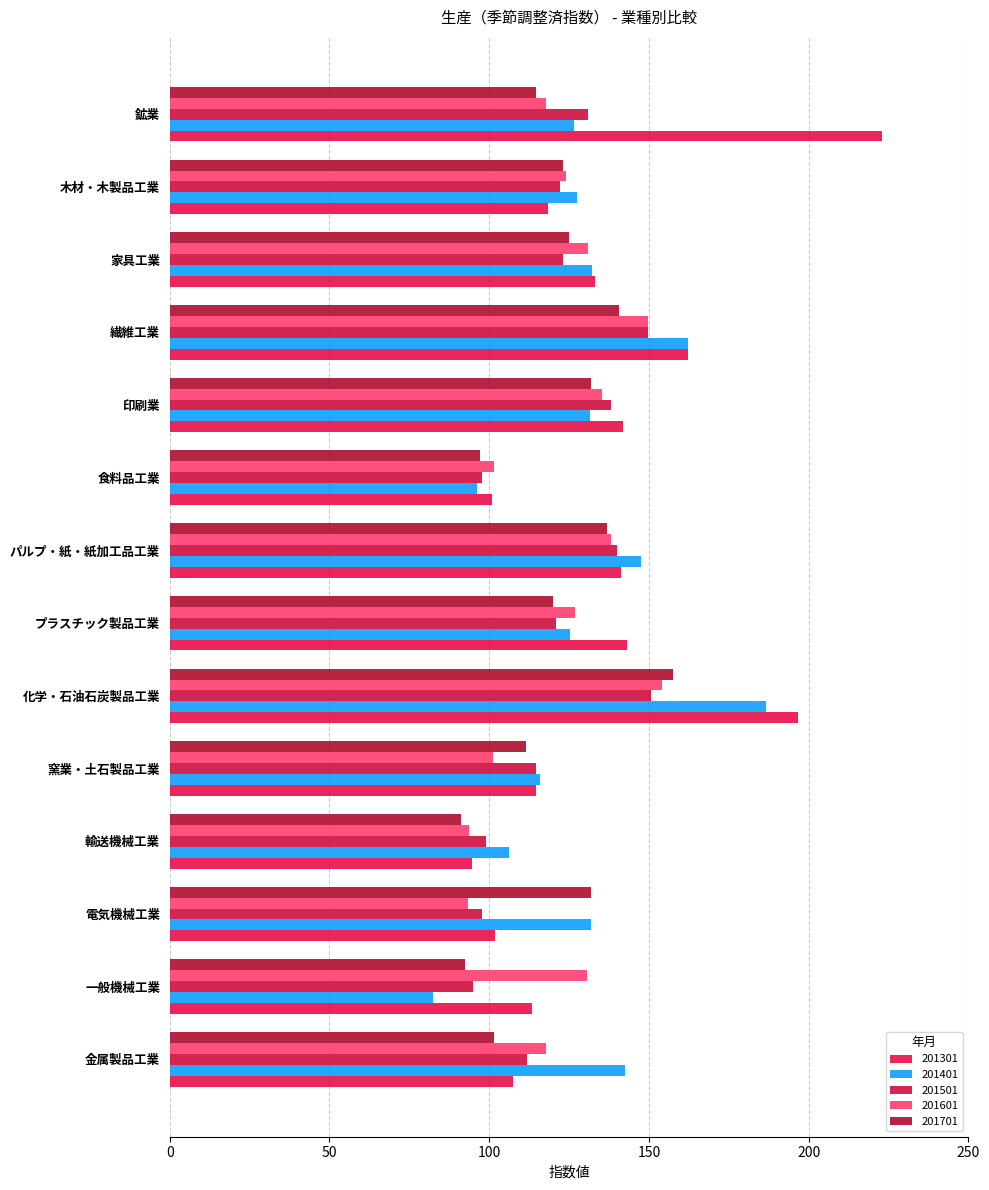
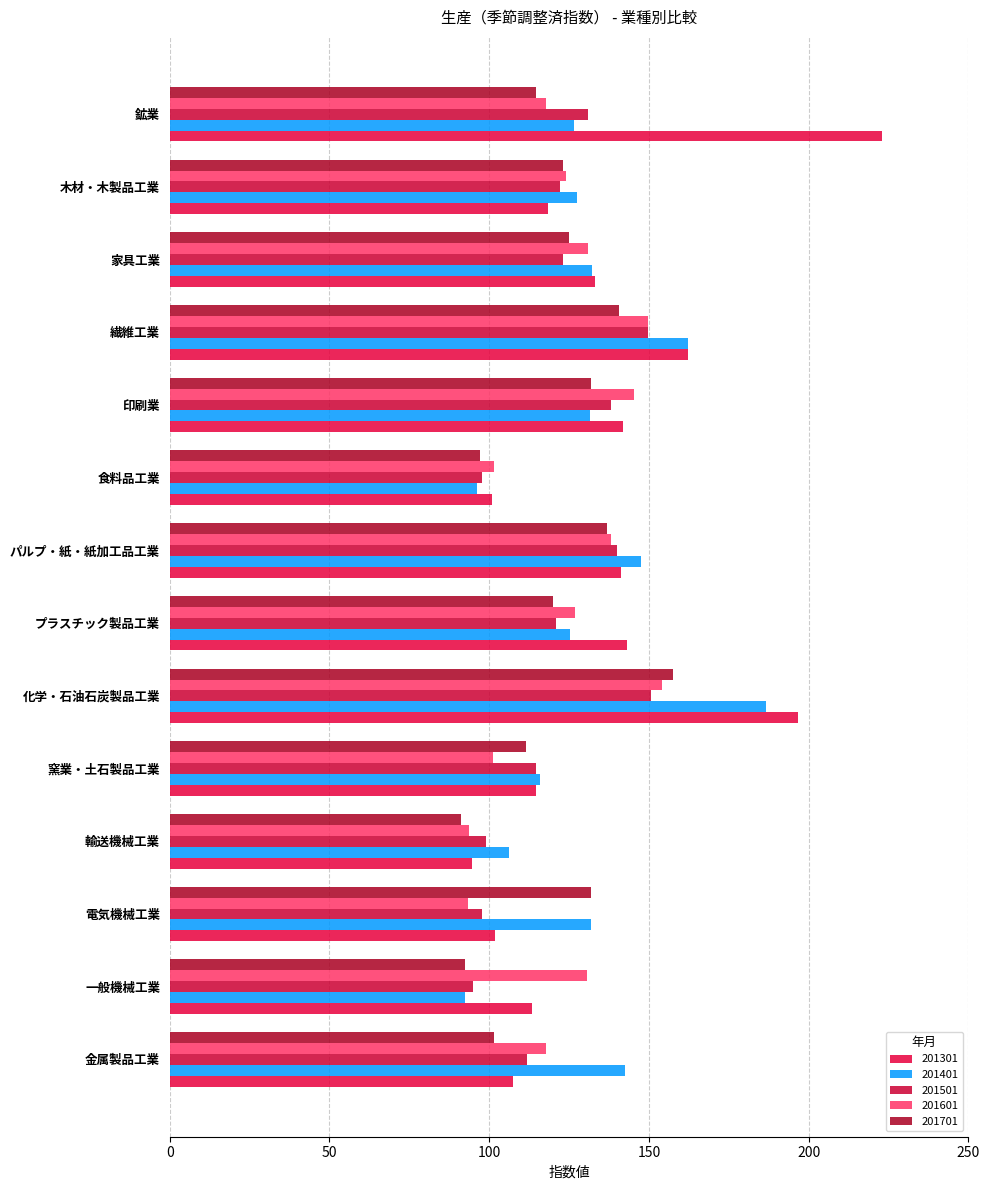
201601, 印刷業: 135 -> 145
201401, 一般機械工業: 83 -> 92
